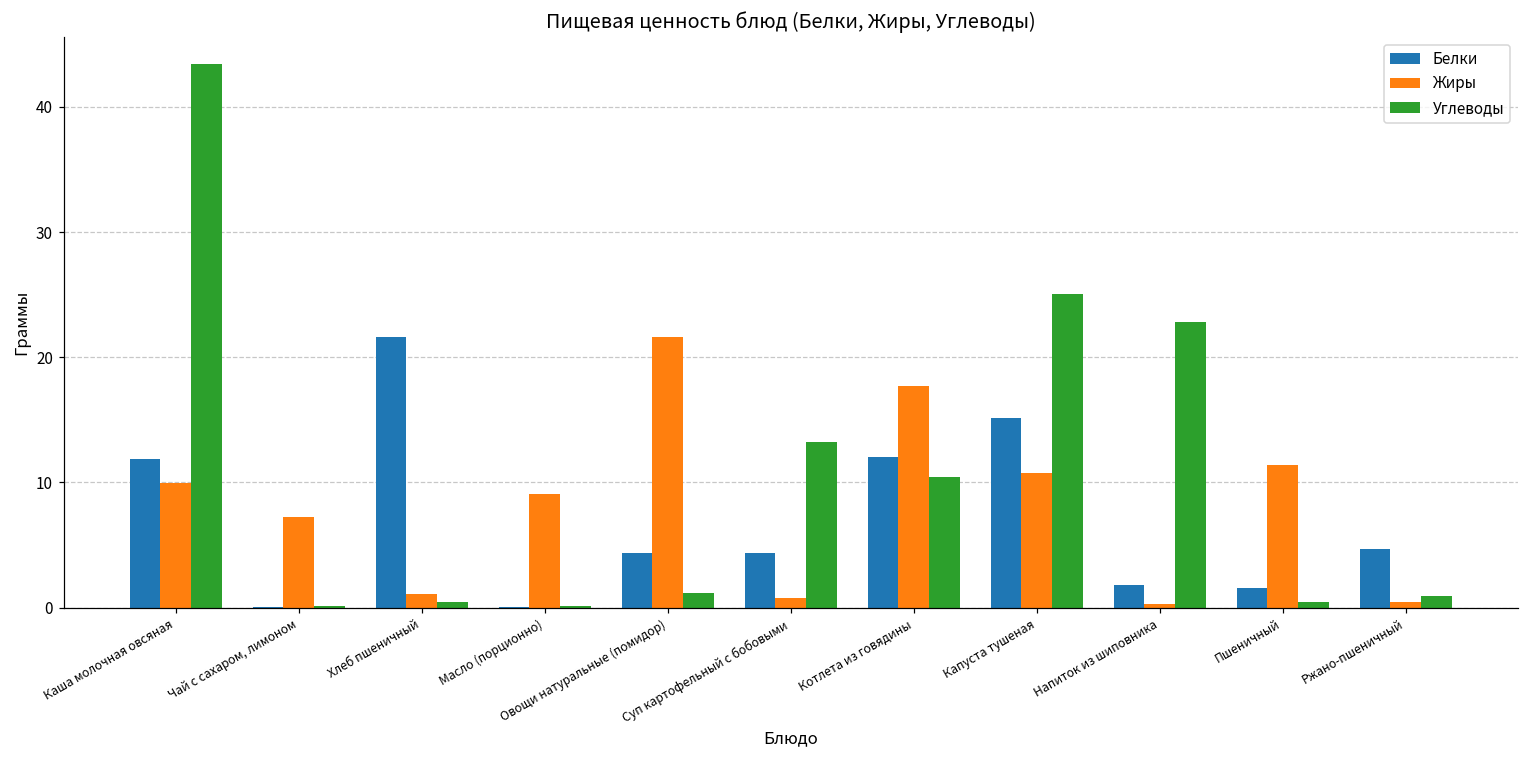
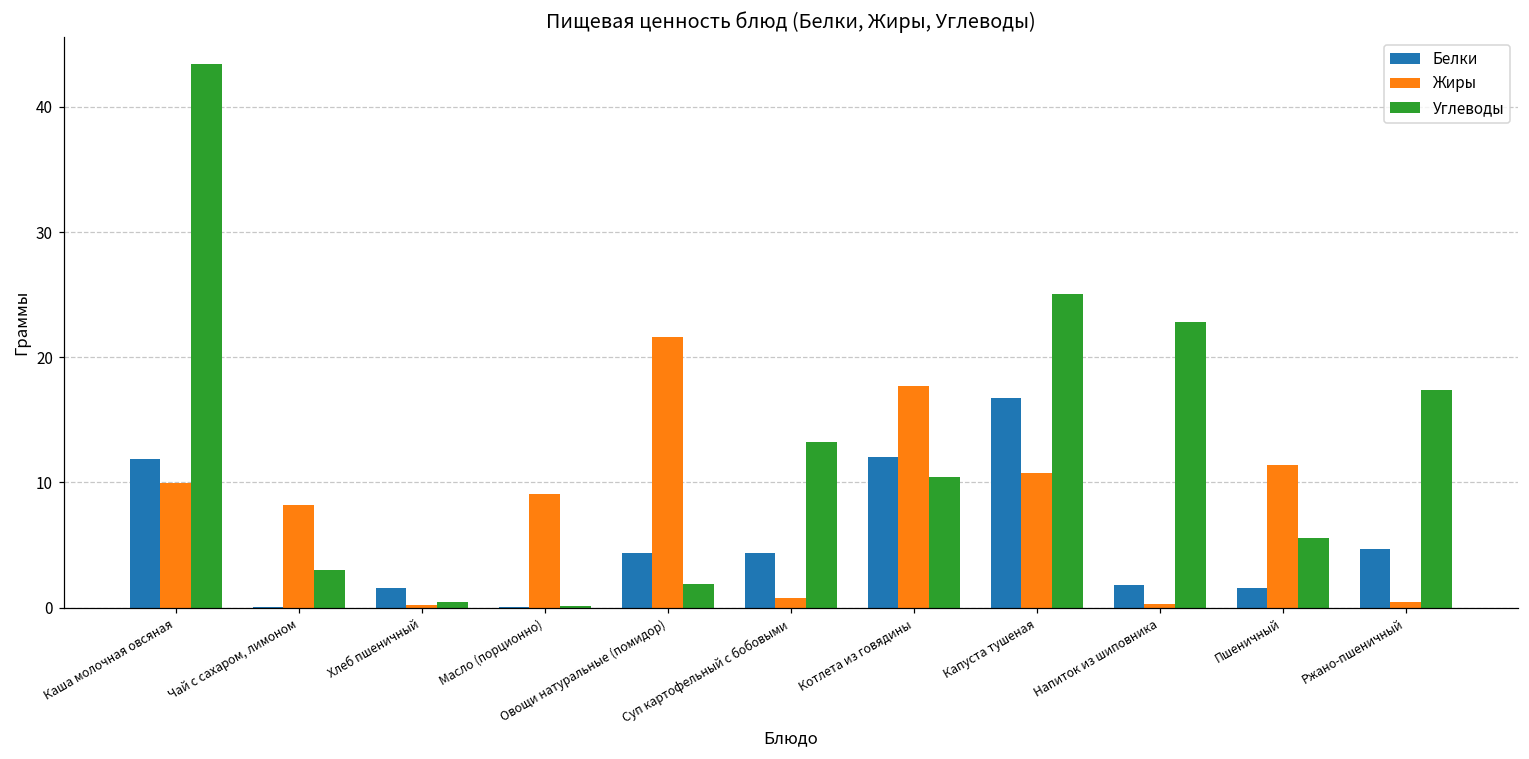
Жиры, Чай с сахаром, лимоном: 7.3 -> 8.2
Углеводы, Чай с сахаром, лимоном: 0.1 -> 3.0
Белки, Хлеб пшеничный: 21.7 -> 1.6
Жиры, Хлеб пшеничный: 1.1 -> 0.2
Углеводы, Овощи натуральные (помидор): 1.1 -> 1.9
Белки, Капуста тушеная: 15.1 -> 16.8
Углеводы, Пшеничный: 0.4 -> 5.6
Углеводы, Ржано-пшеничный: 1.0 -> 17.4
